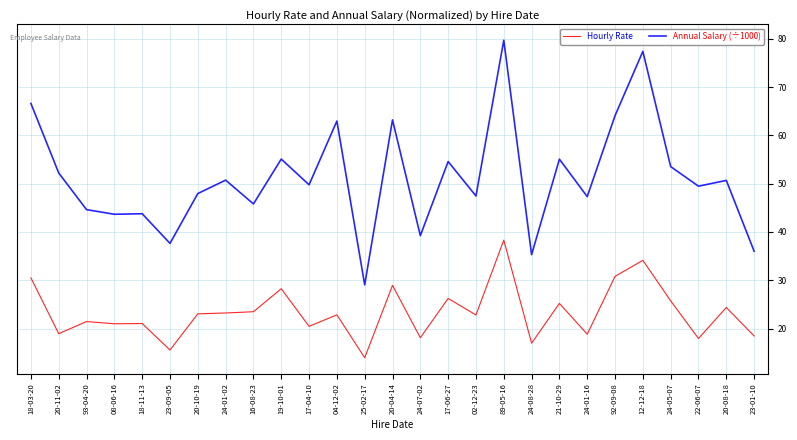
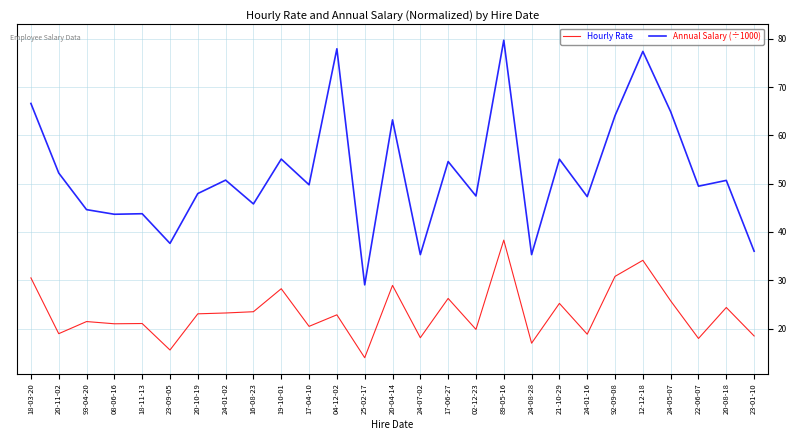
Annual Salary (÷1000), 04-12-02: 63 -> 78
Annual Salary (÷1000), 24-07-02: 39 -> 35
Hourly Rate, 02-12-23: 23 -> 20
Annual Salary (÷1000), 24-05-07: 54 -> 65
